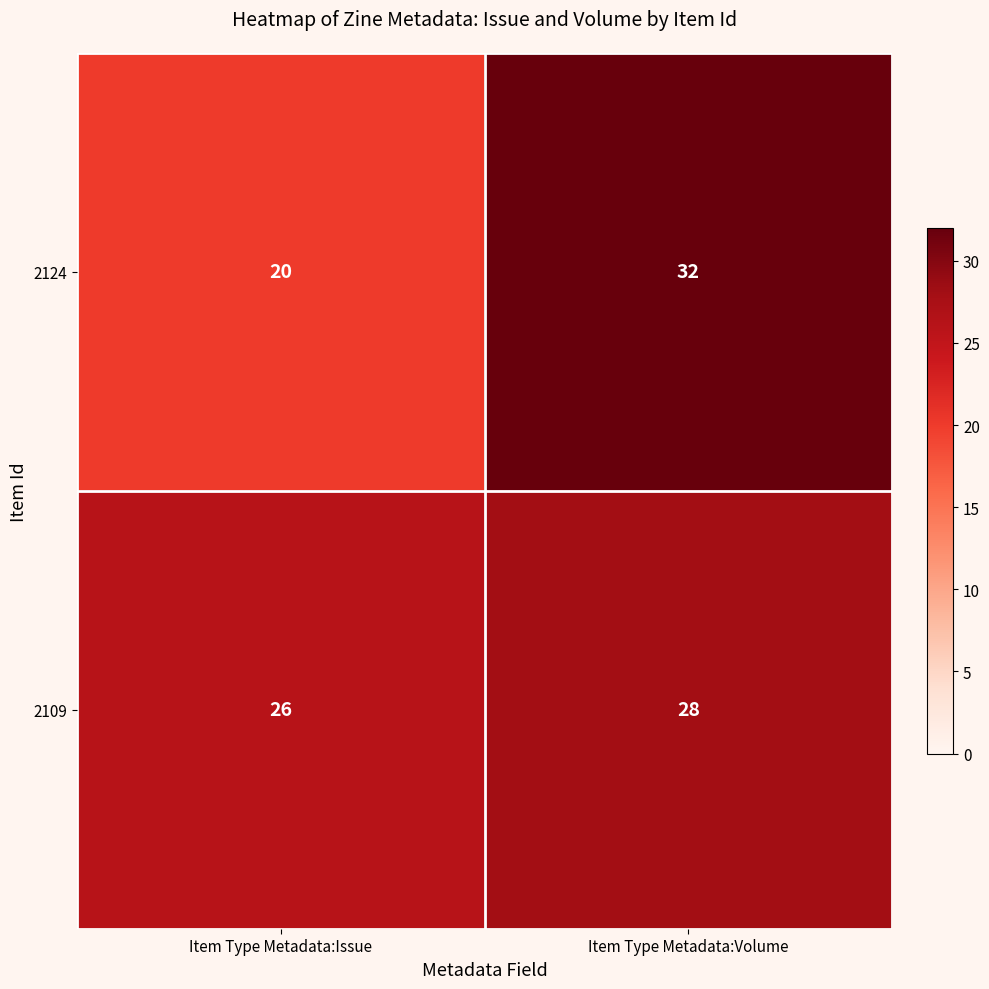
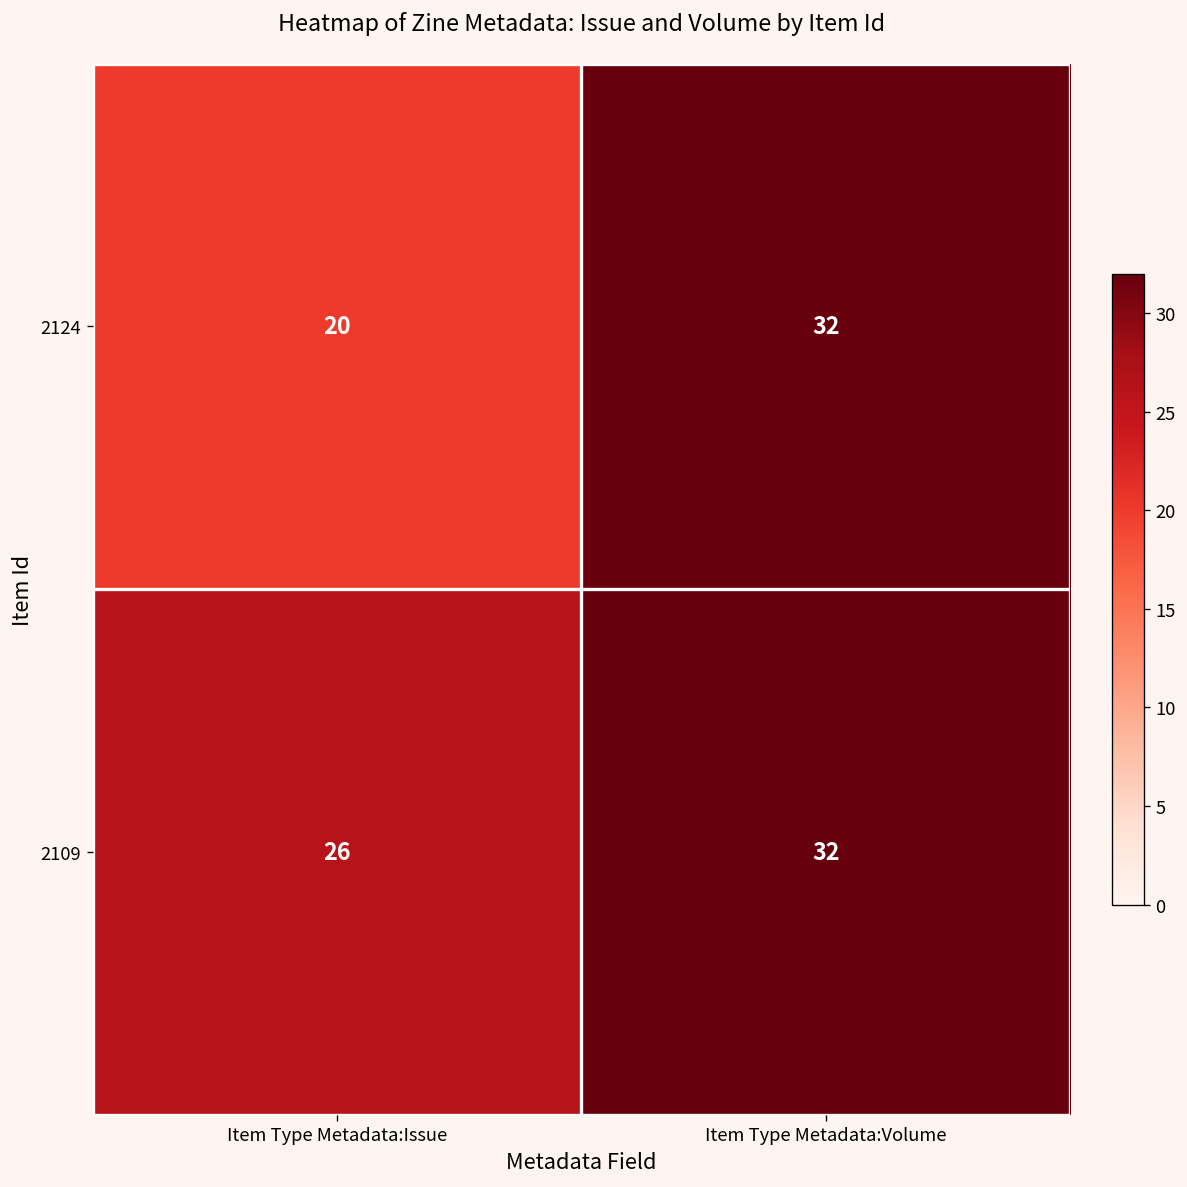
2109, Item Type Metadata:Volume: 28 -> 32
